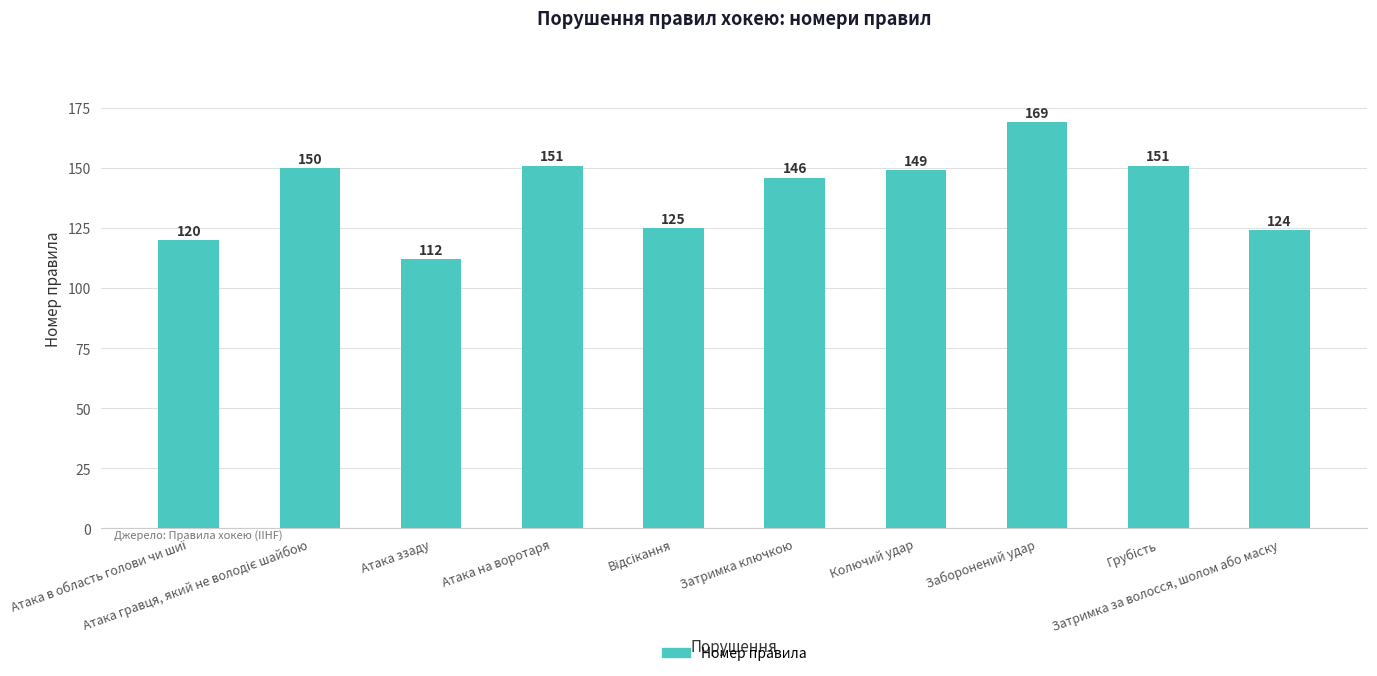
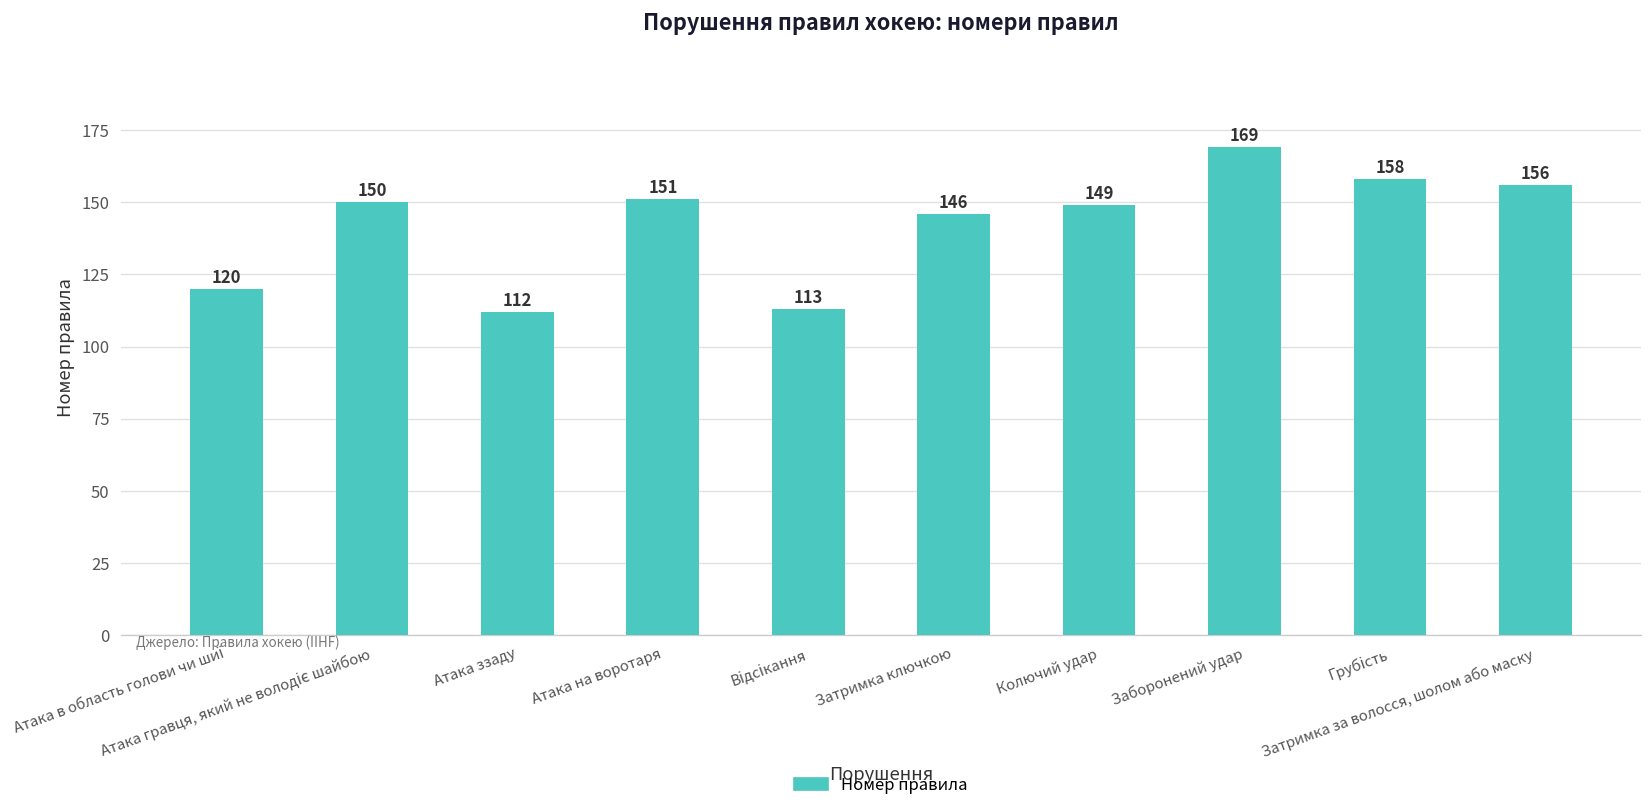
Відсікання: 125 -> 113
Грубість: 151 -> 158
Затримка за волосся, шолом або маску: 124 -> 156
